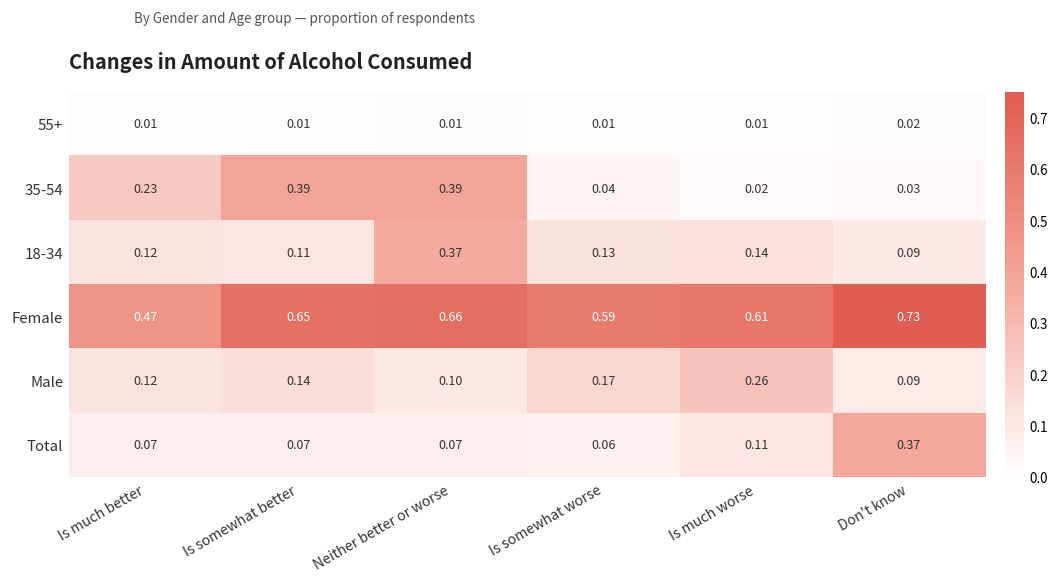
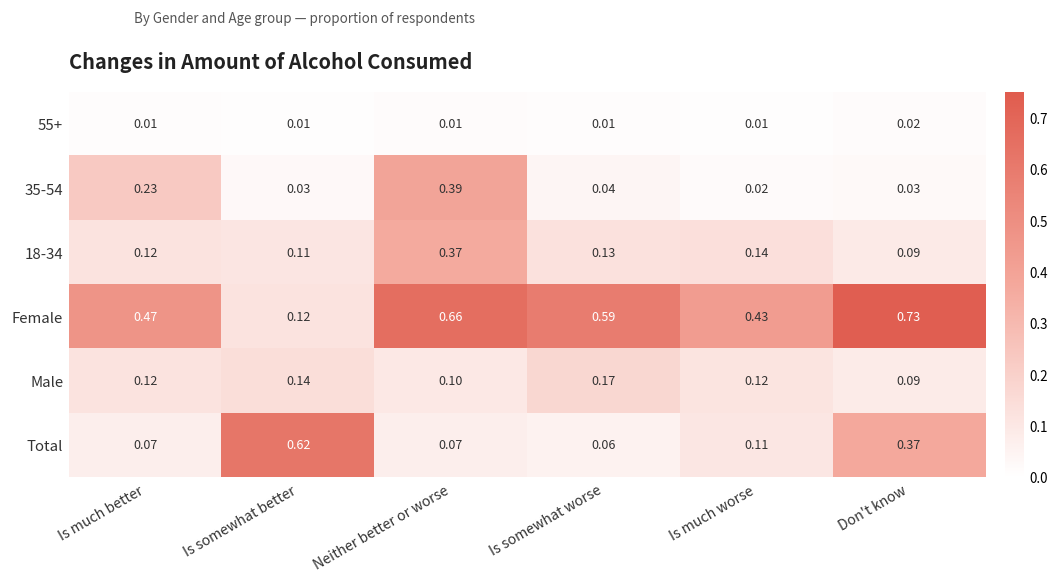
35-54, Is somewhat better: 0.39 -> 0.03
Female, Is somewhat better: 0.65 -> 0.12
Female, Is much worse: 0.61 -> 0.43
Male, Is much worse: 0.26 -> 0.12
Total, Is somewhat better: 0.07 -> 0.62
